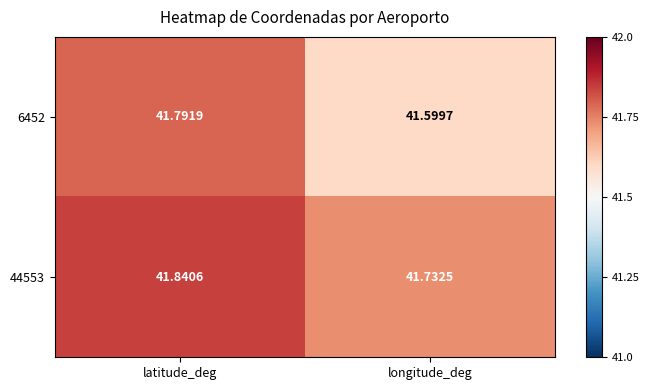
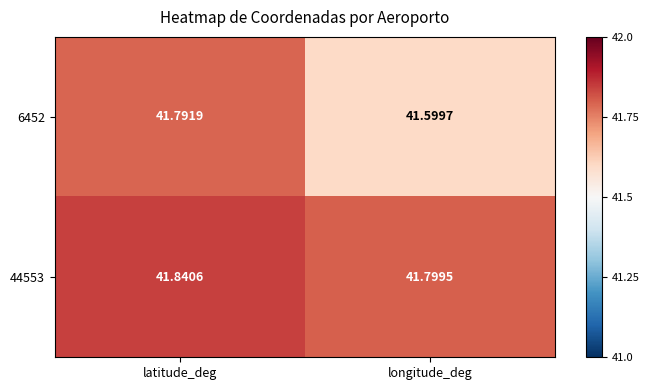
44553, longitude_deg: 41.7325 -> 41.7995
